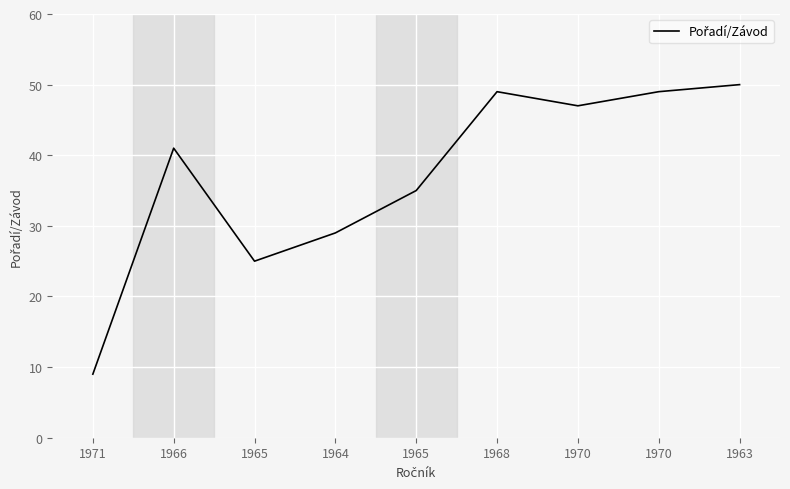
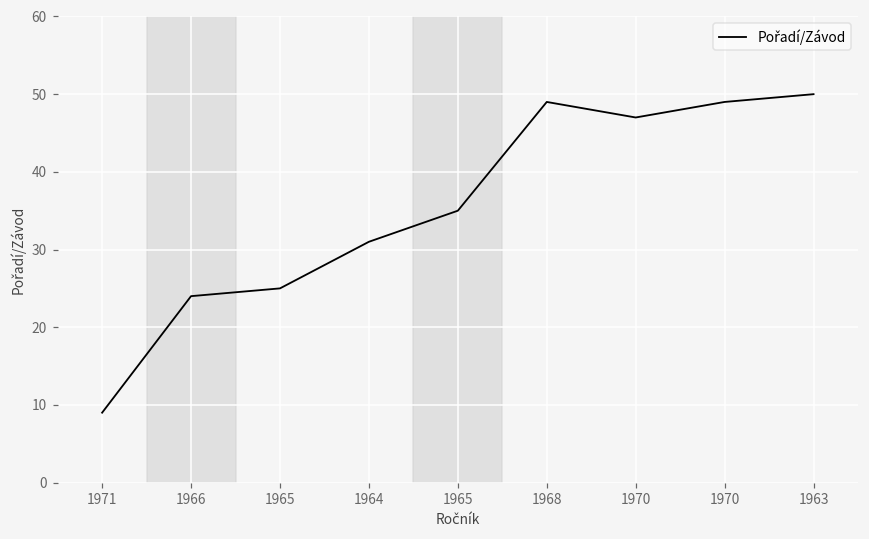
1966: 41 -> 24
1964: 29 -> 31
